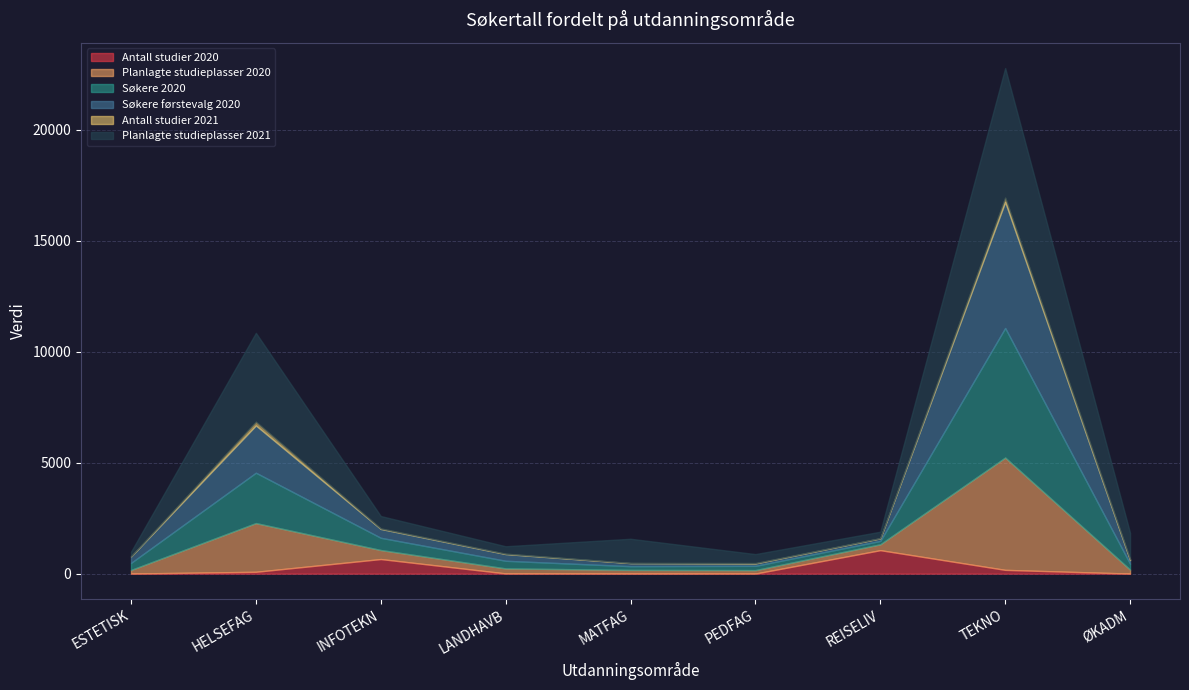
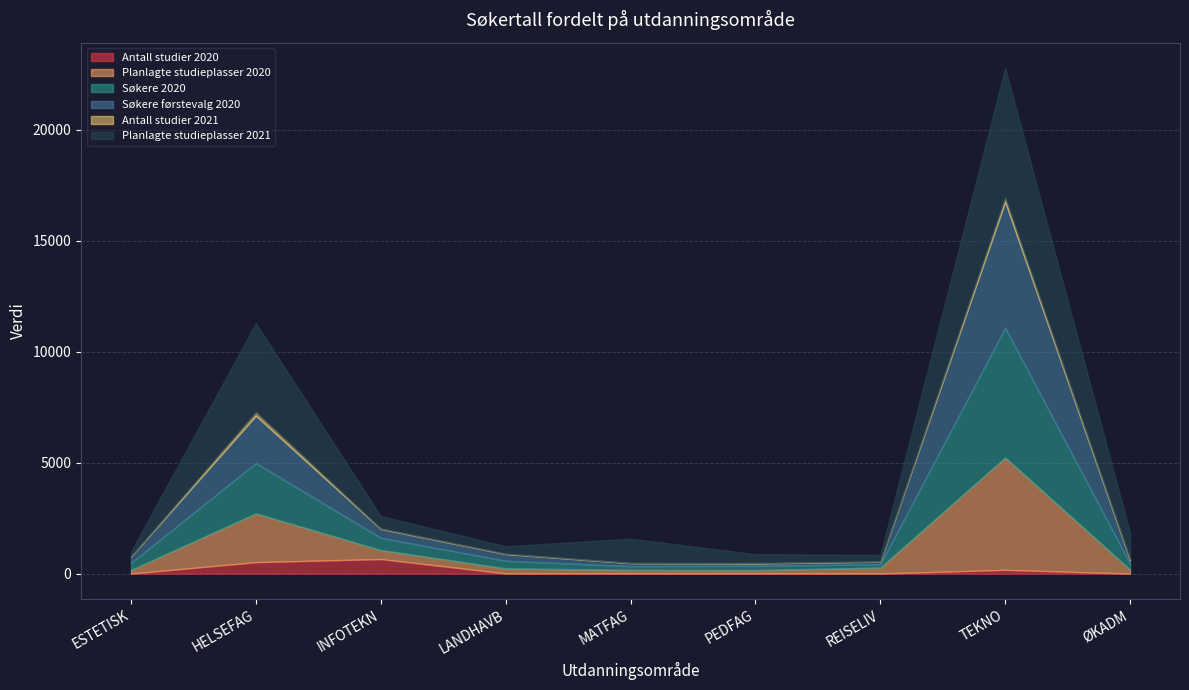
Antall studier 2020, HELSEFAG: 100 -> 500
Antall studier 2020, REISELIV: 1100 -> 0
